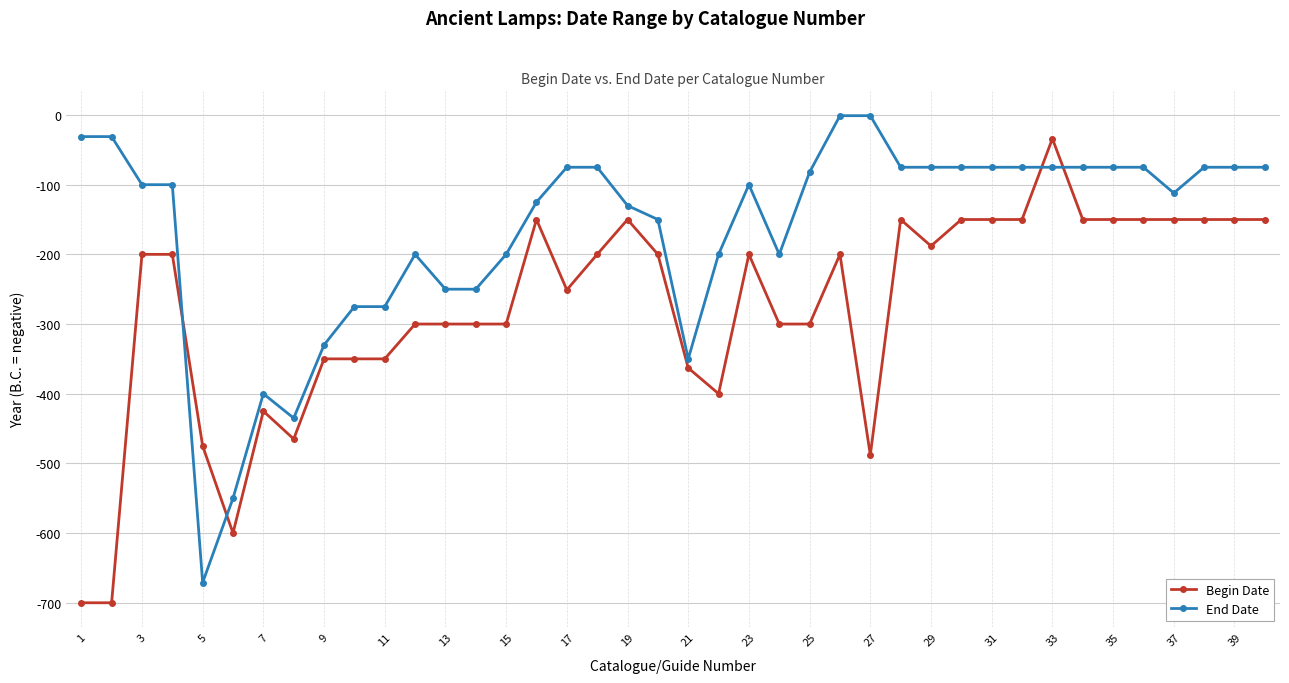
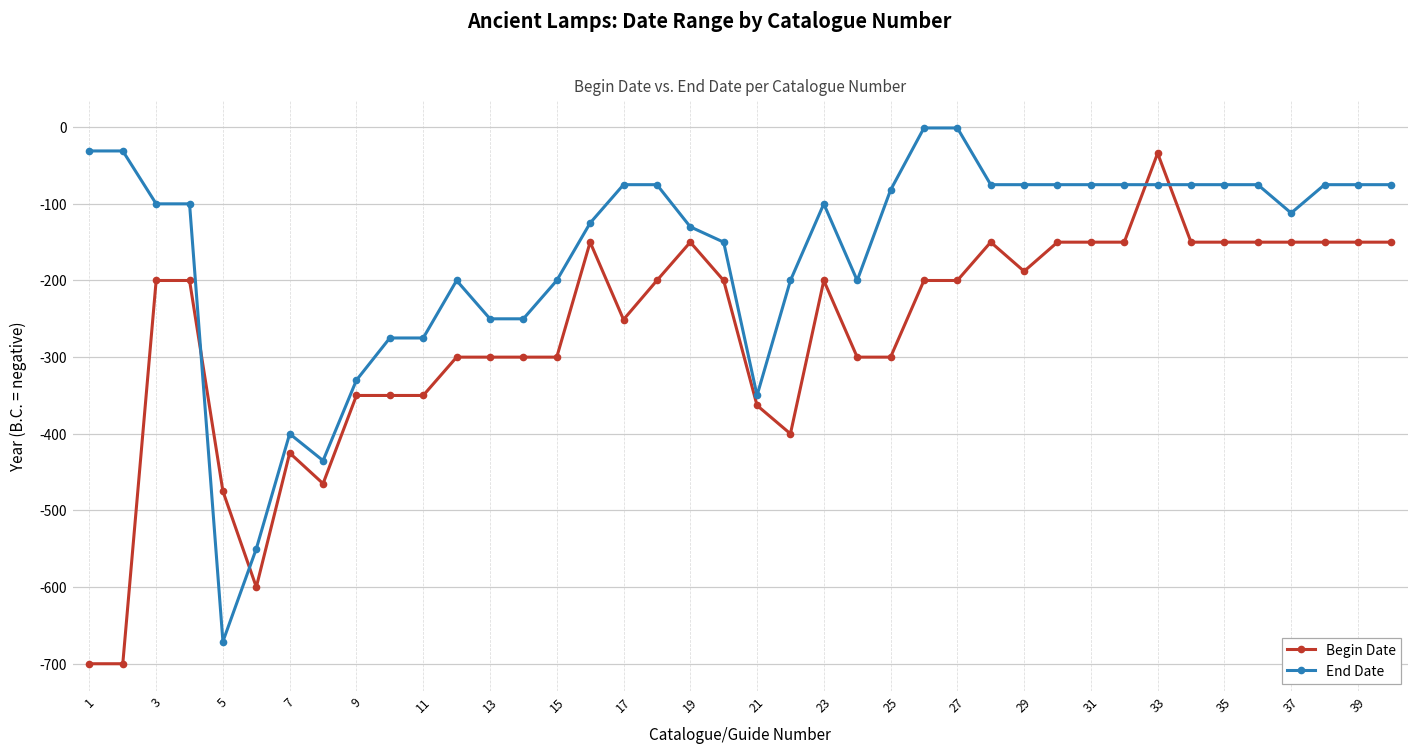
Begin Date, 27: -490 -> -200
